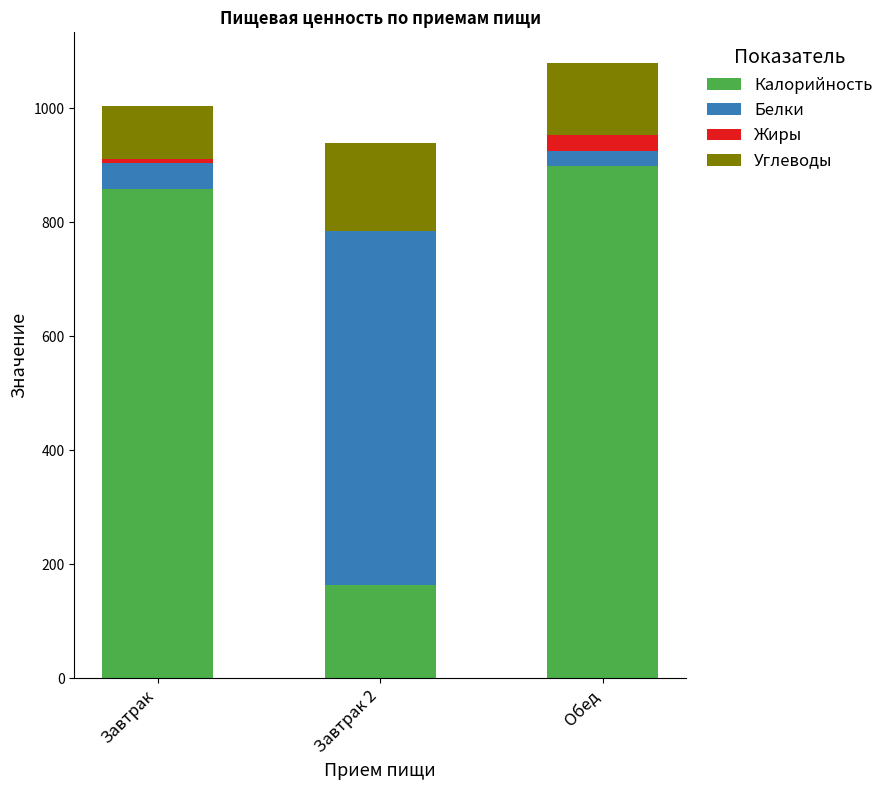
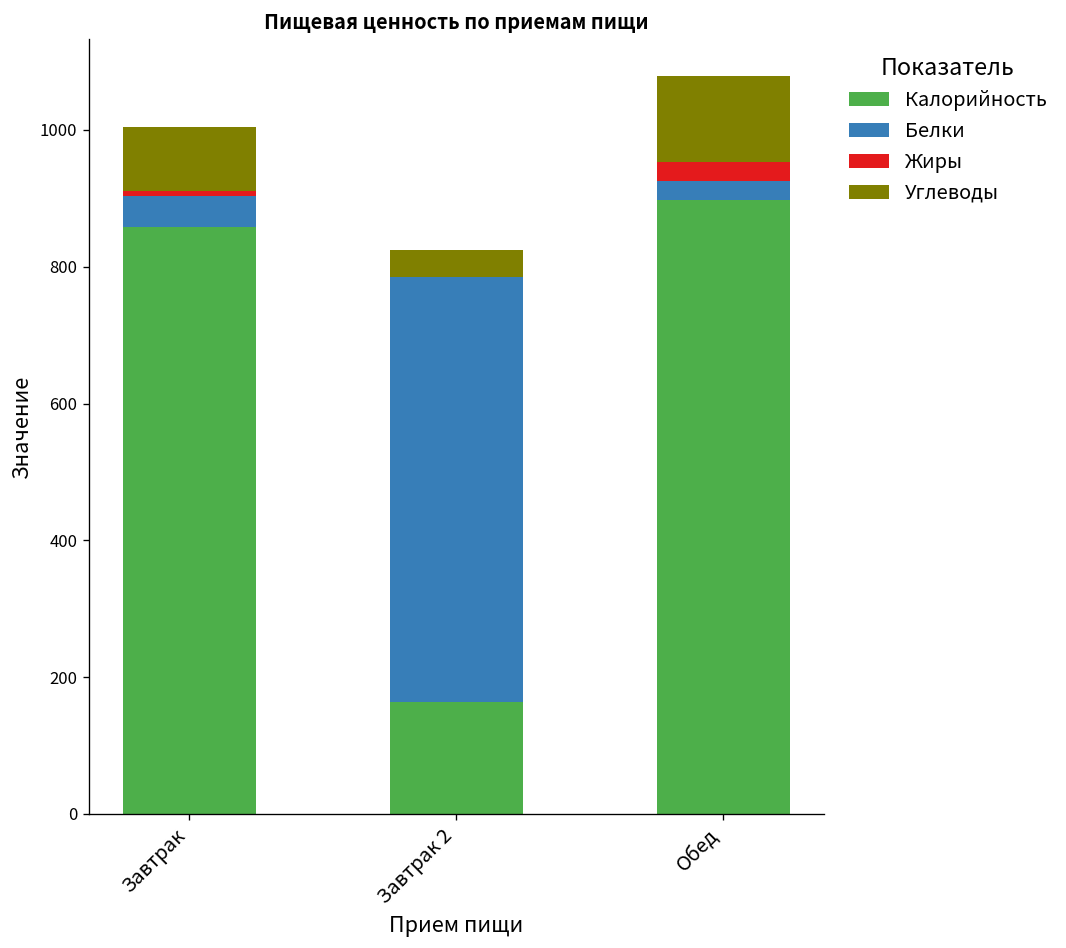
Углеводы, Завтрак 2: 160 -> 40
